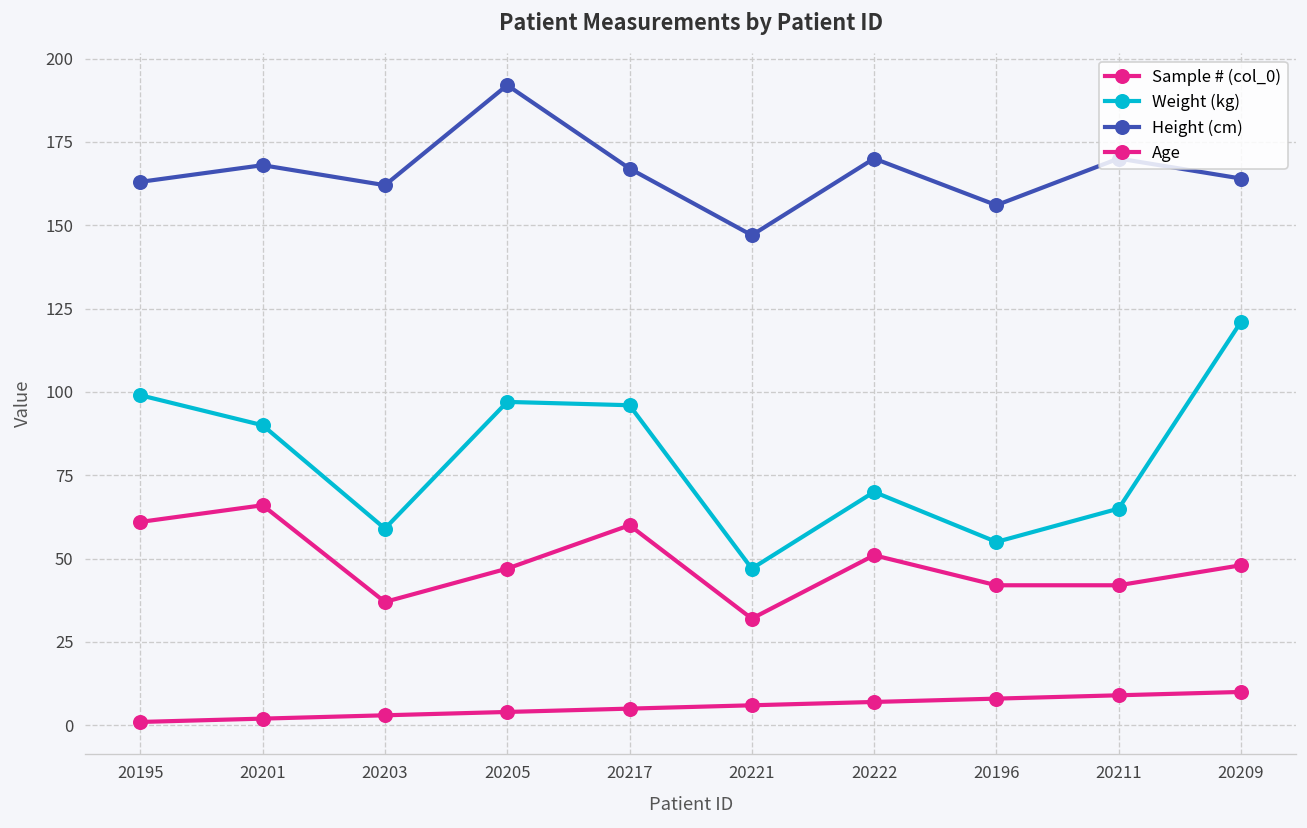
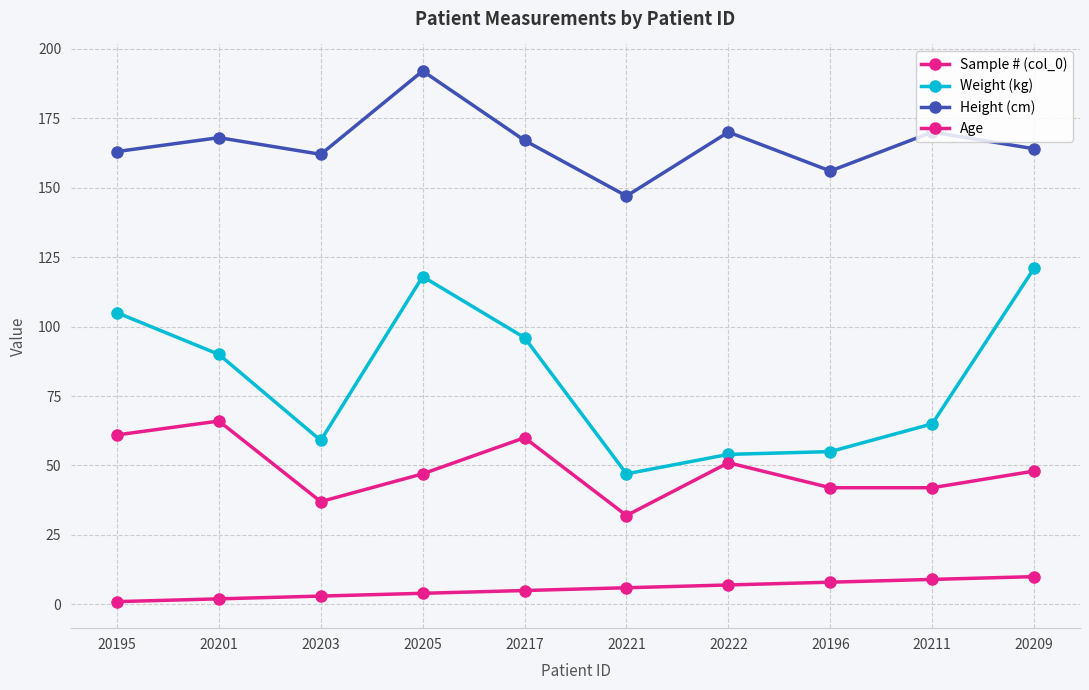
Weight (kg), 20195: 99 -> 105
Weight (kg), 20205: 97 -> 118
Weight (kg), 20222: 70 -> 54
